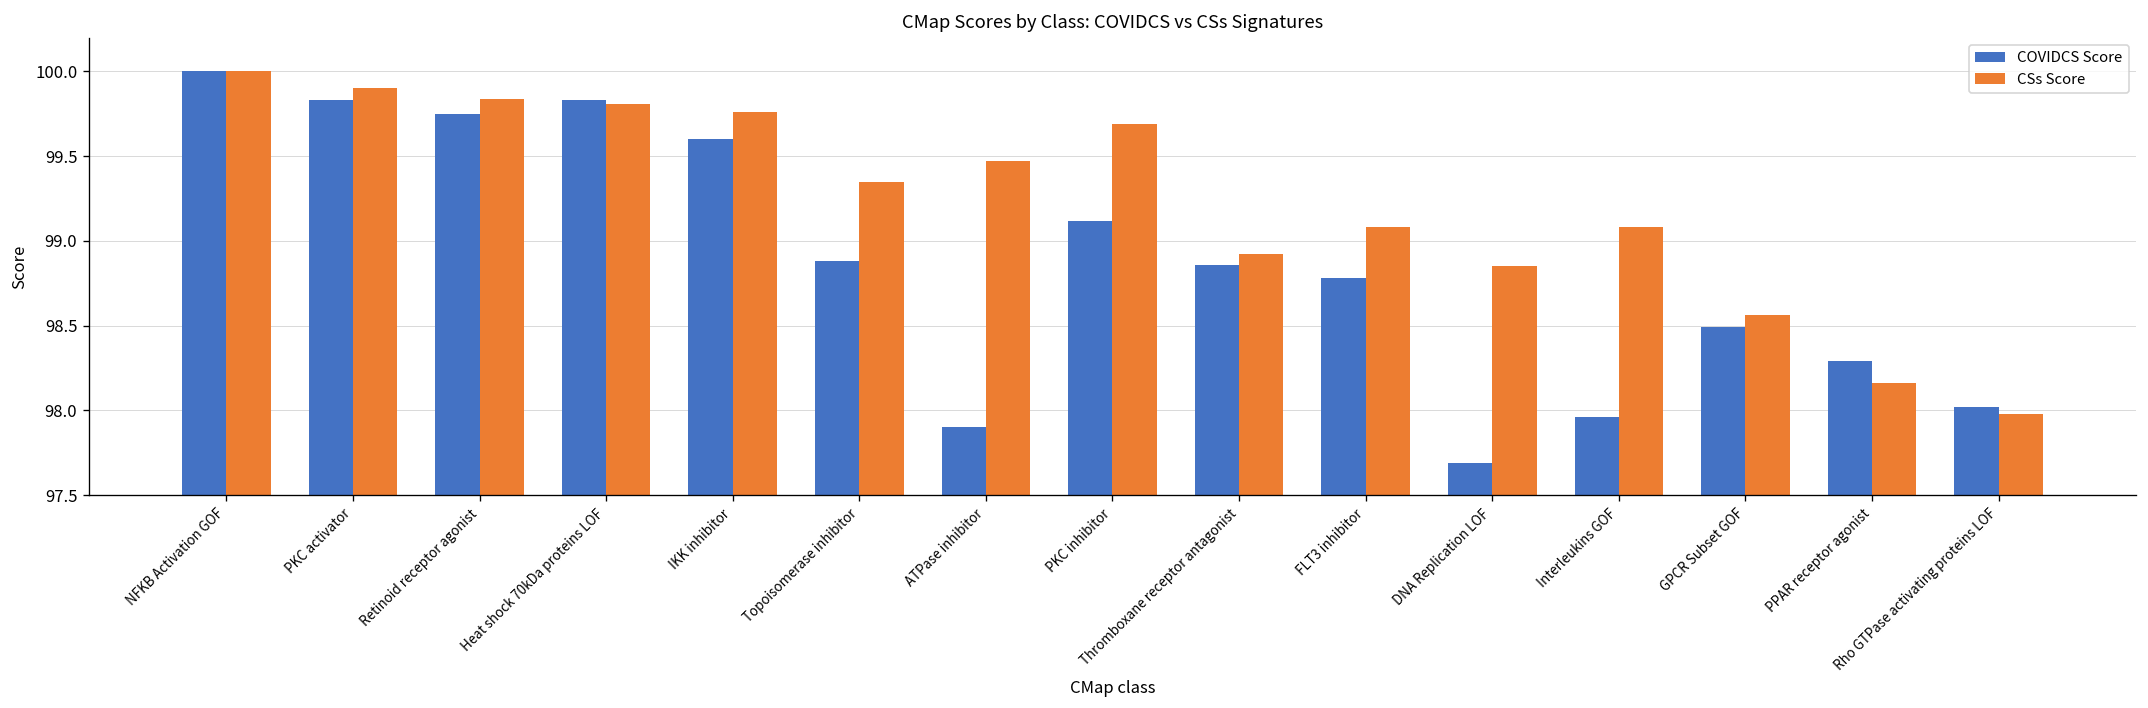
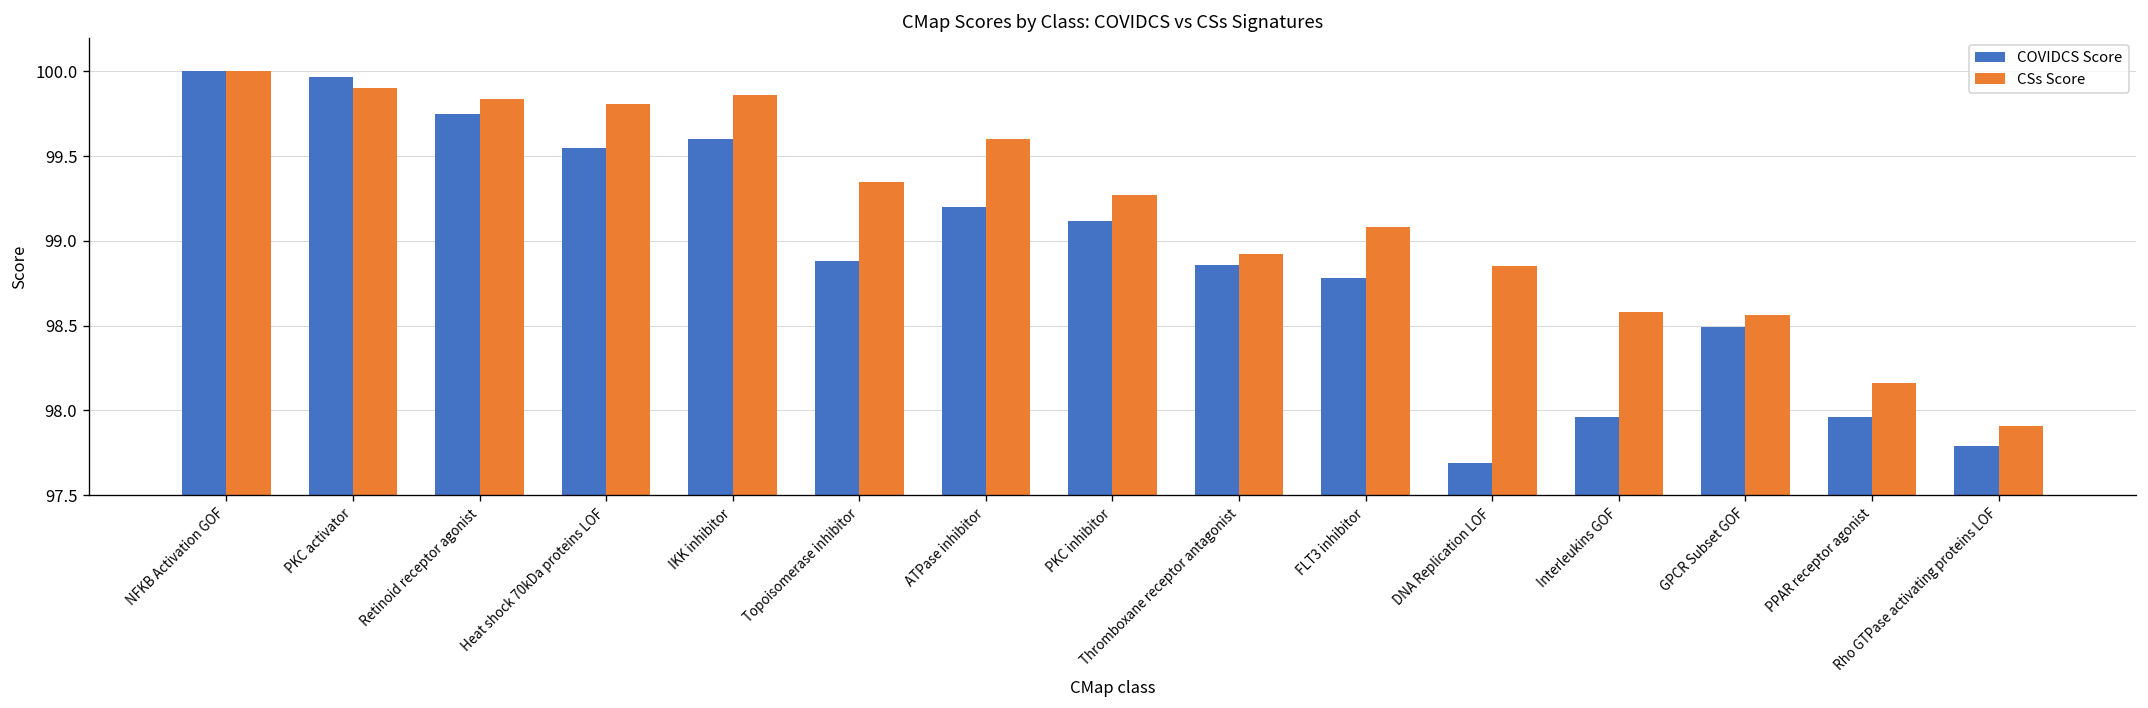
COVIDCS Score, PKC activator: 99.83 -> 99.97
COVIDCS Score, Heat shock 70kDa proteins LOF: 99.83 -> 99.55
CSs Score, IKK inhibitor: 99.76 -> 99.86
COVIDCS Score, ATPase inhibitor: 97.9 -> 99.2
CSs Score, ATPase inhibitor: 99.47 -> 99.60
CSs Score, PKC inhibitor: 99.69 -> 99.27
CSs Score, Interleukins GOF: 99.08 -> 98.58
COVIDCS Score, PPAR receptor agonist: 98.29 -> 97.96
COVIDCS Score, Rho GTPase activating proteins LOF: 98.02 -> 97.79
CSs Score, Rho GTPase activating proteins LOF: 97.98 -> 97.91
